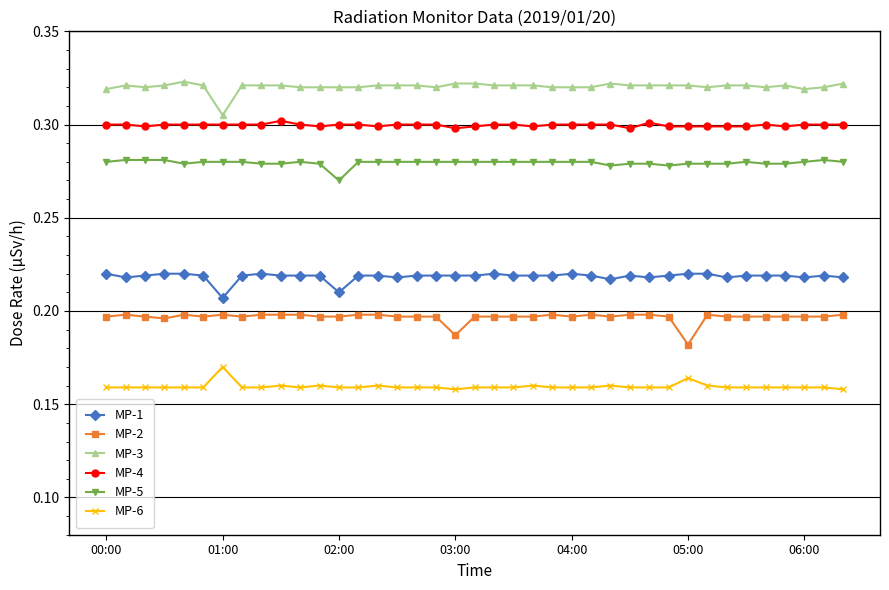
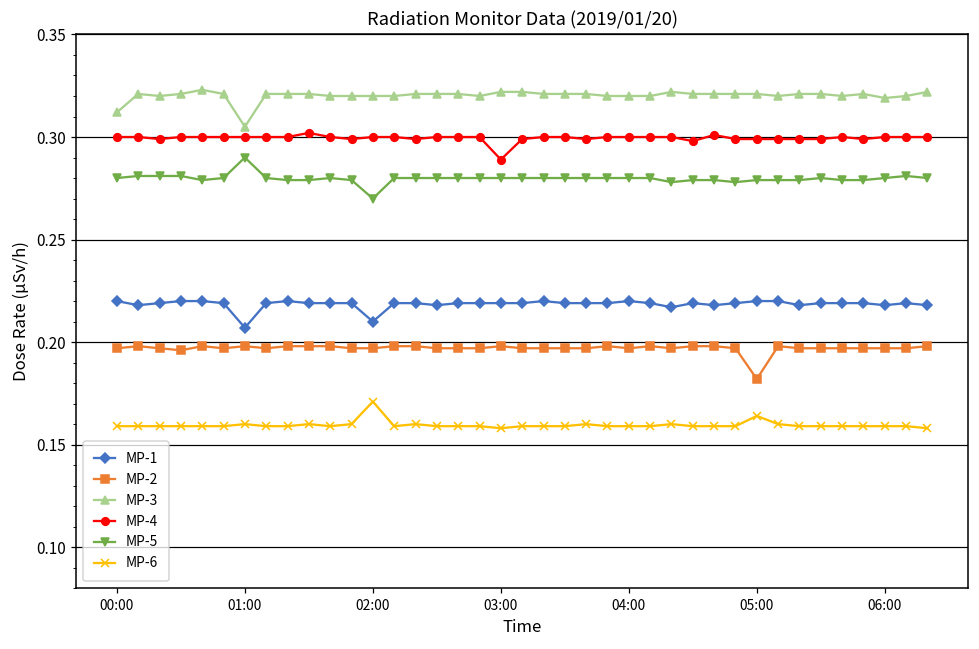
MP-3, 00:00: 0.319 -> 0.312
MP-5, 01:00: 0.28 -> 0.29
MP-6, 01:00: 0.17 -> 0.16
MP-6, 02:00: 0.159 -> 0.171
MP-2, 03:00: 0.187 -> 0.198
MP-4, 03:00: 0.298 -> 0.289
